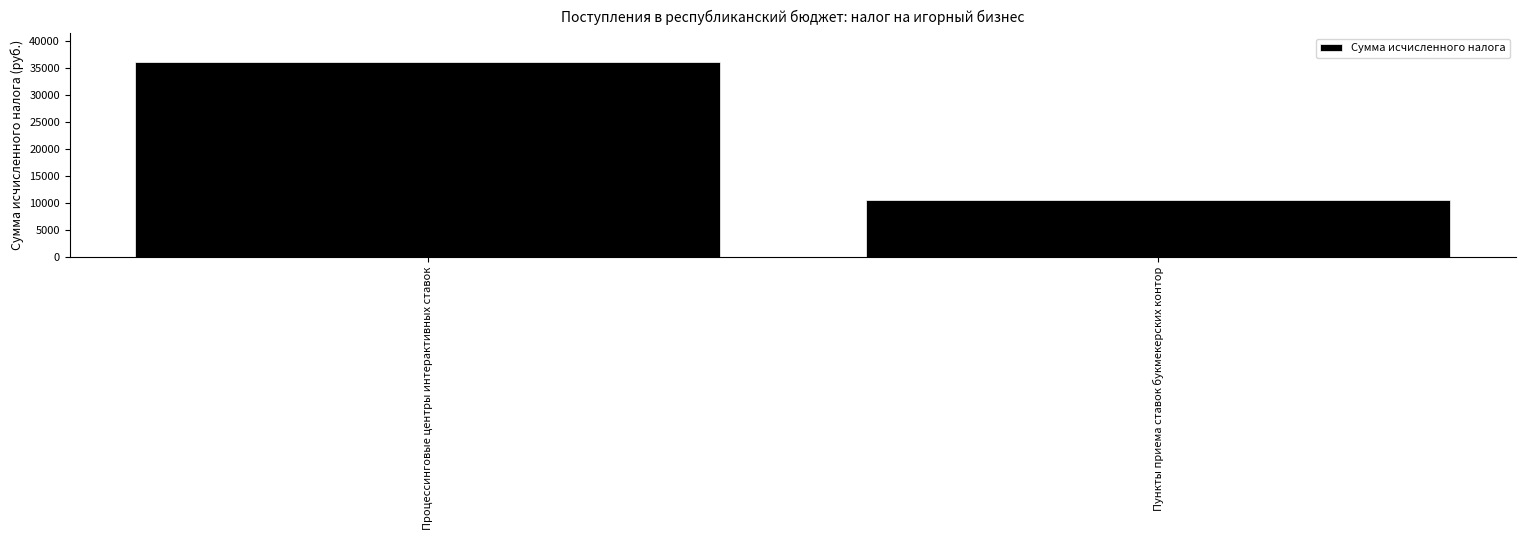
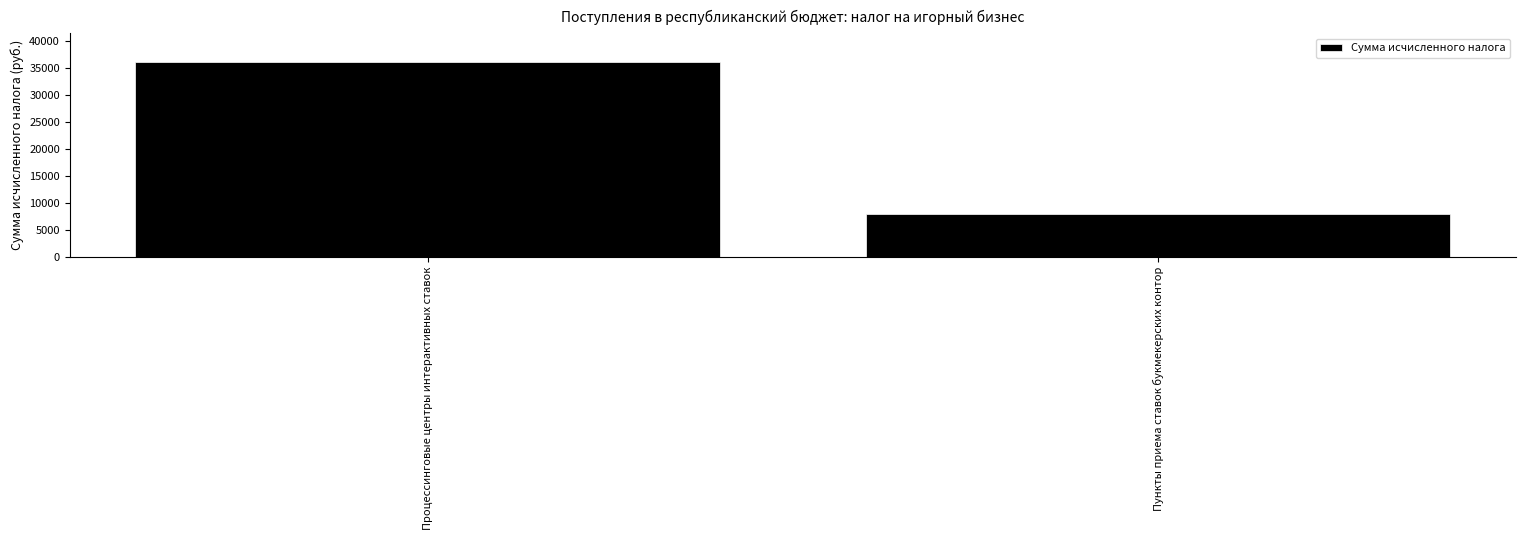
Пункты приема ставок букмекерских контор: 11000 -> 8000
